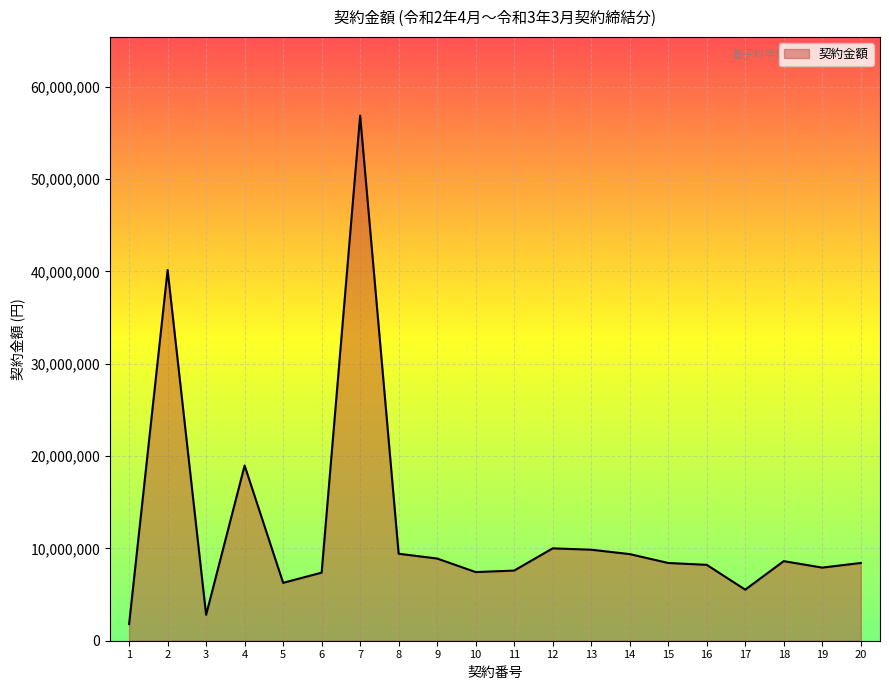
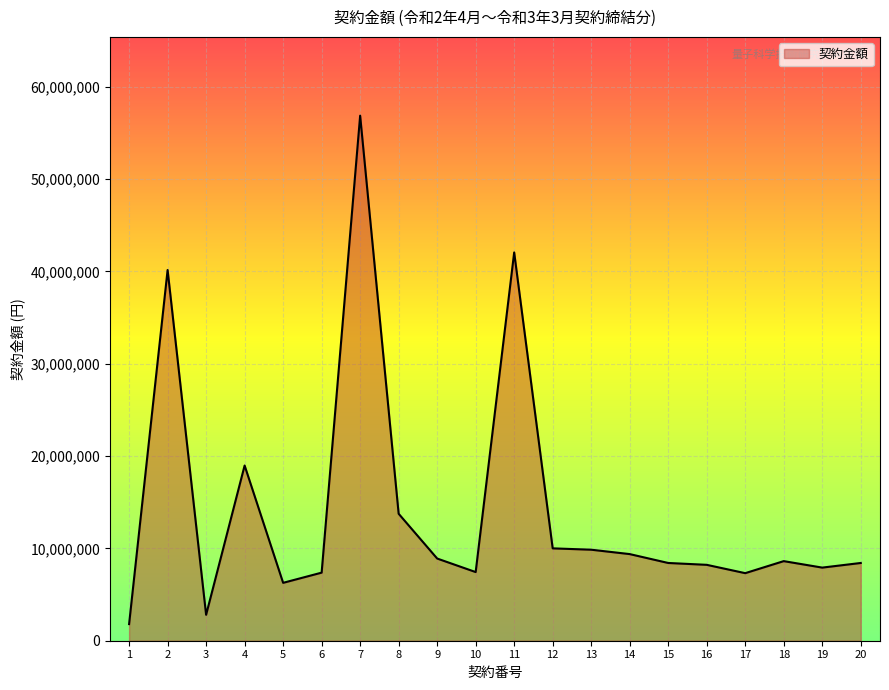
8: 9,000,000 -> 14,000,000
11: 8,000,000 -> 42,000,000
17: 6,000,000 -> 7,000,000
